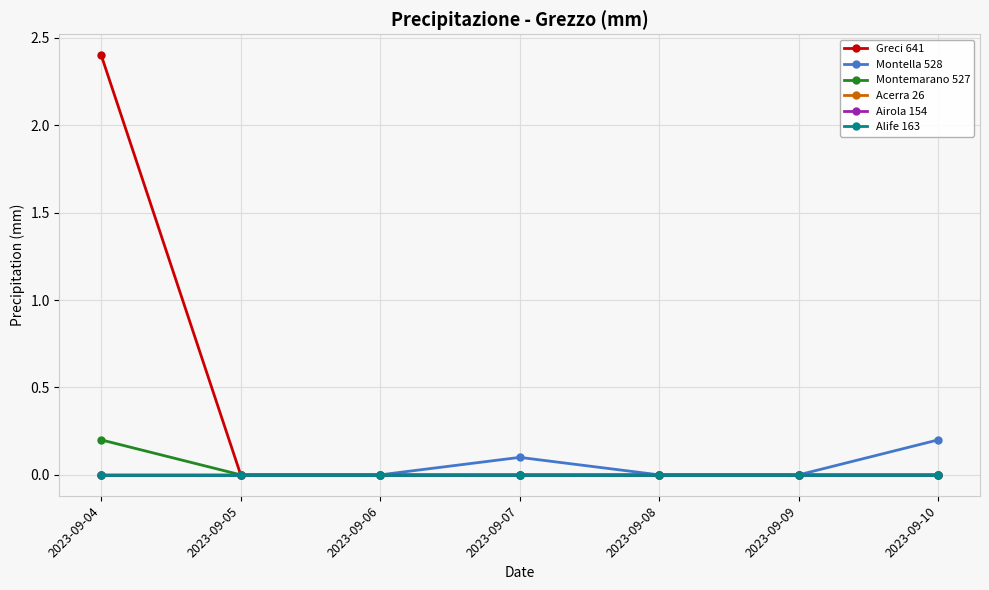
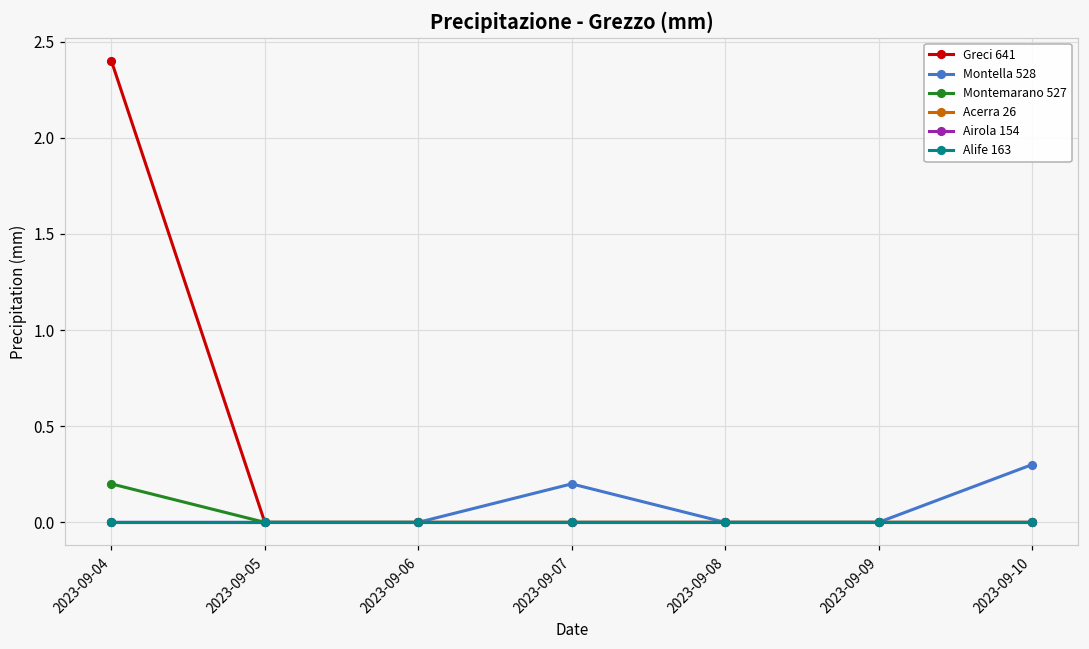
Montella 528, 2023-09-07: 0.1 -> 0.2
Montella 528, 2023-09-10: 0.2 -> 0.3
